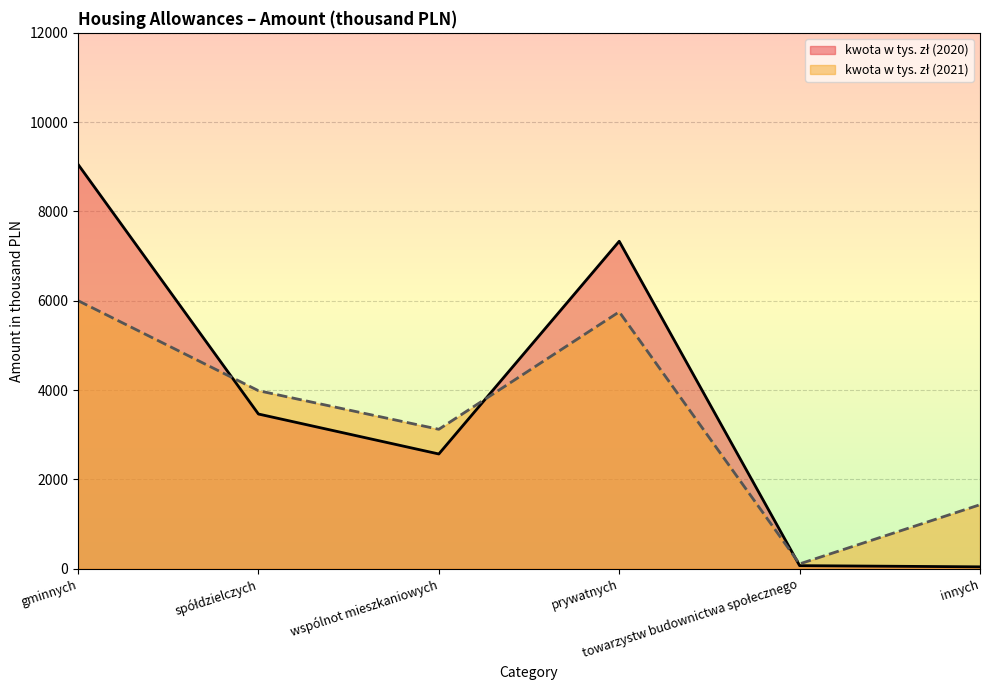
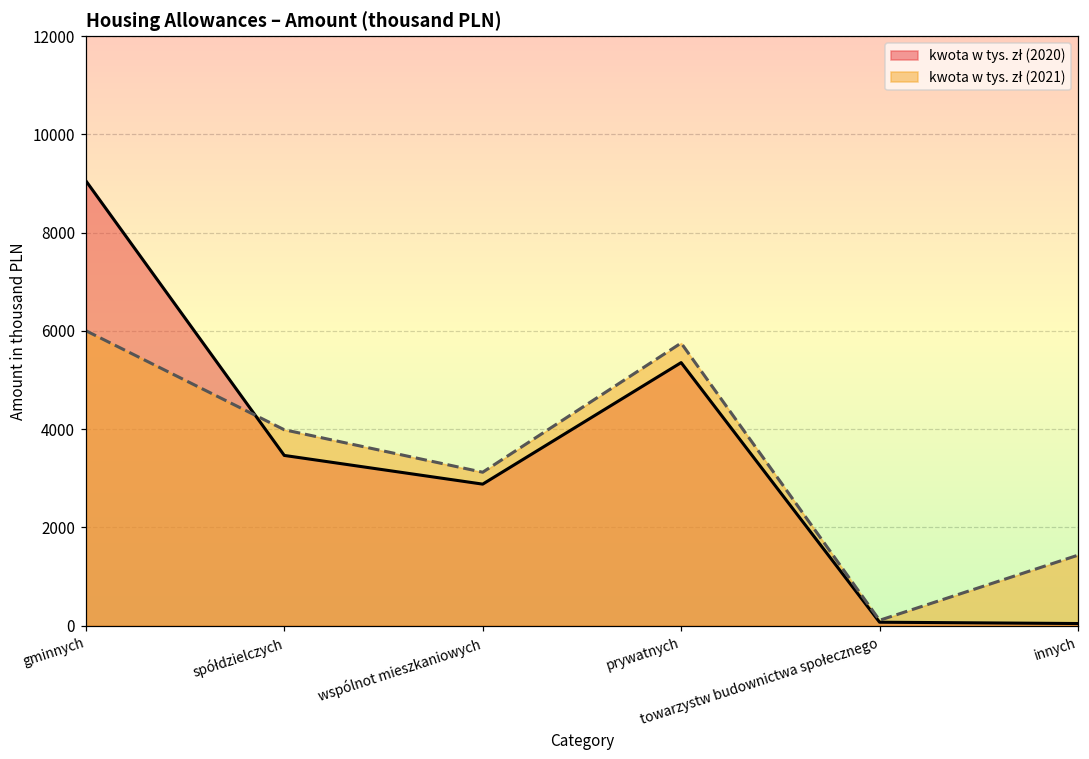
kwota w tys. zł (2020), wspólnot mieszkaniowych: 2600 -> 2900
kwota w tys. zł (2020), prywatnych: 7300 -> 5400
